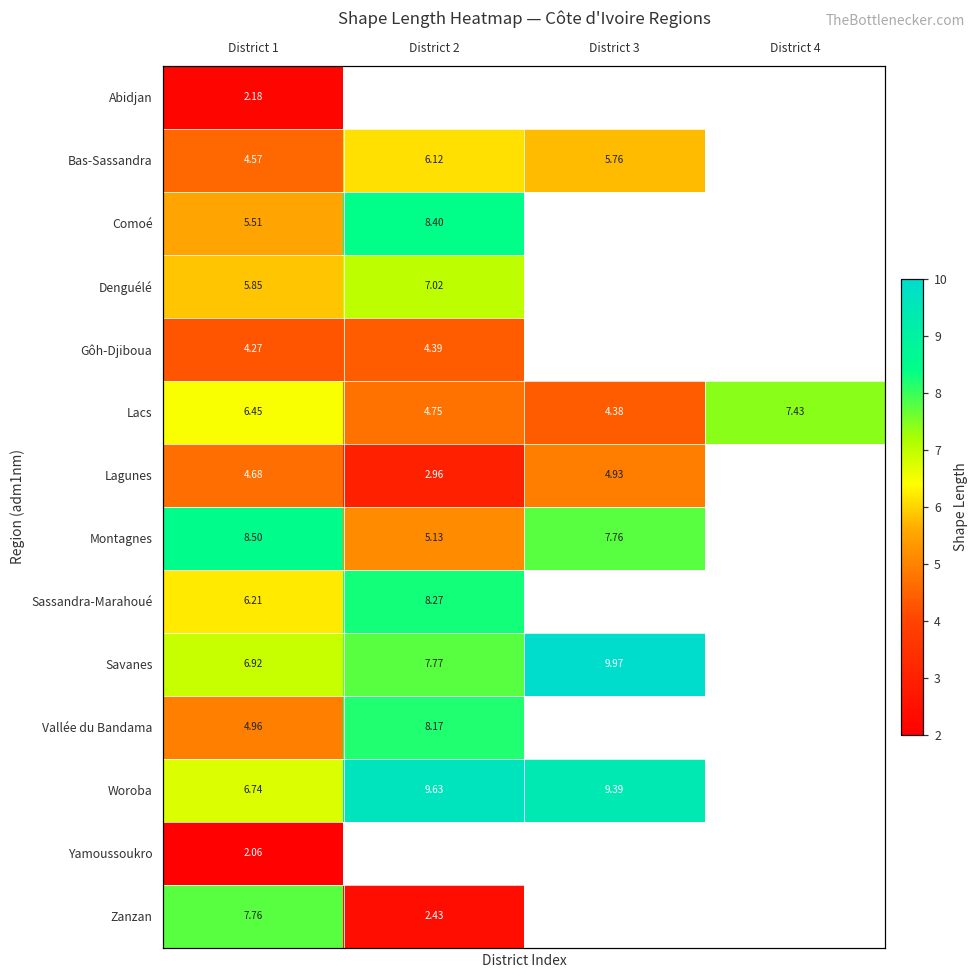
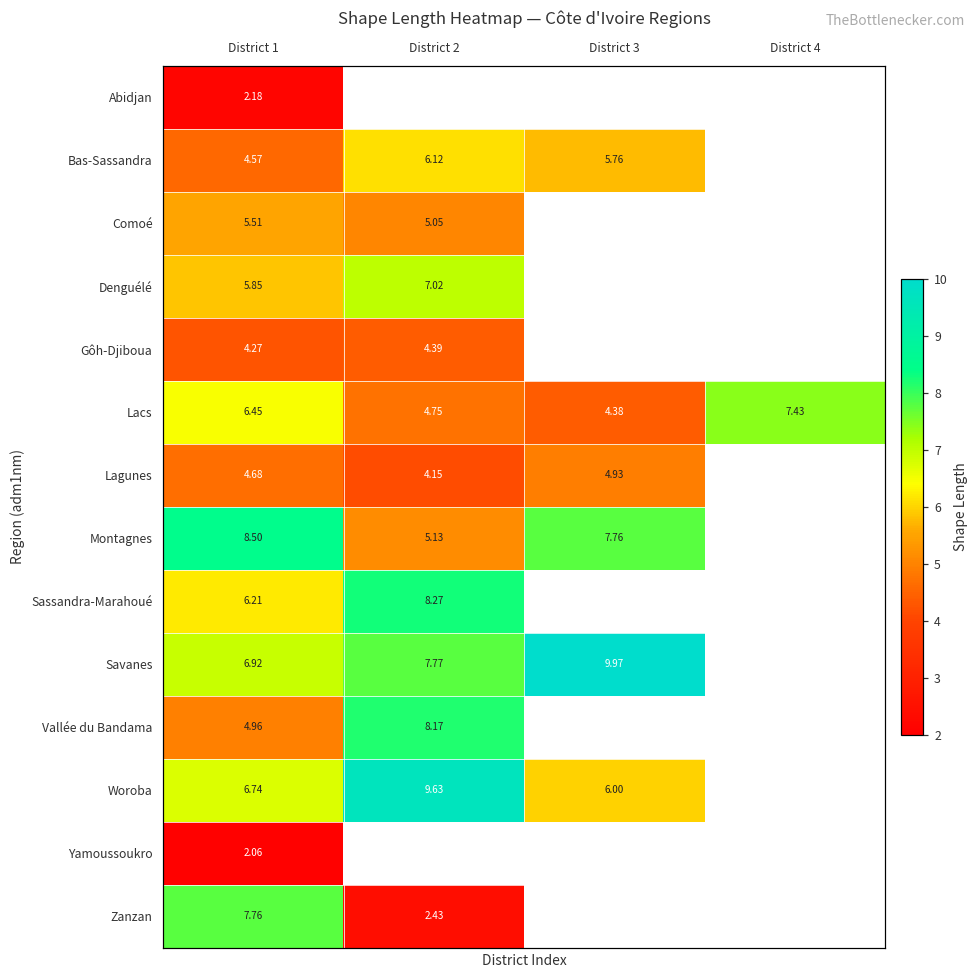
Comoé, District 2: 8.40 -> 5.05
Lagunes, District 2: 2.96 -> 4.15
Woroba, District 3: 9.39 -> 6.00
